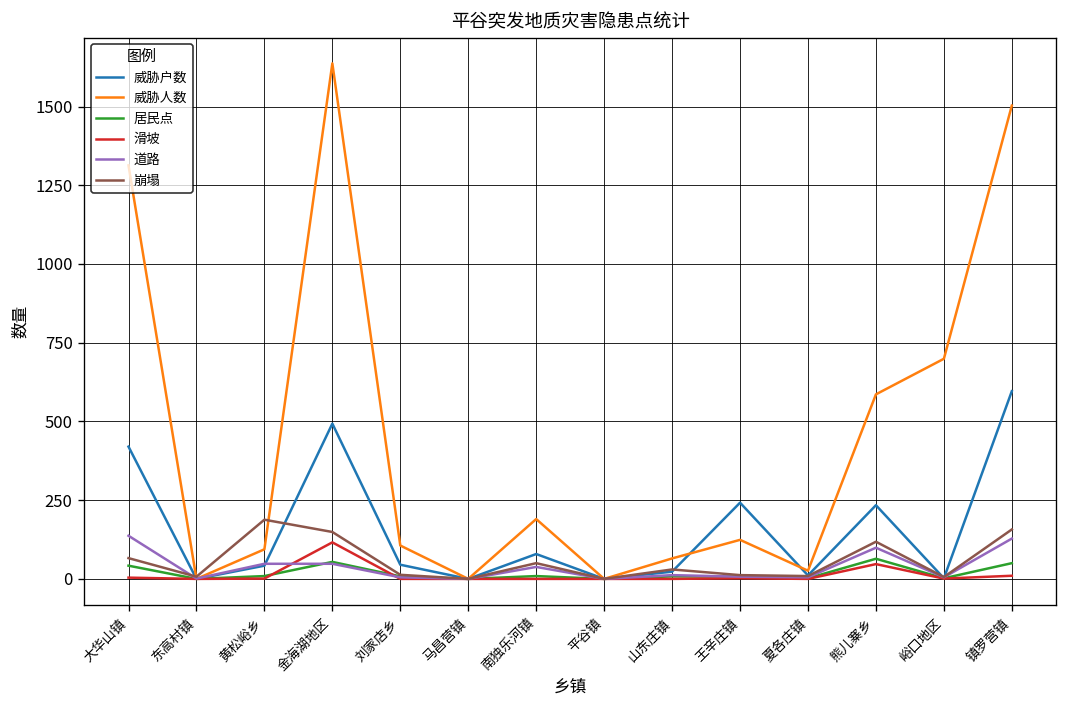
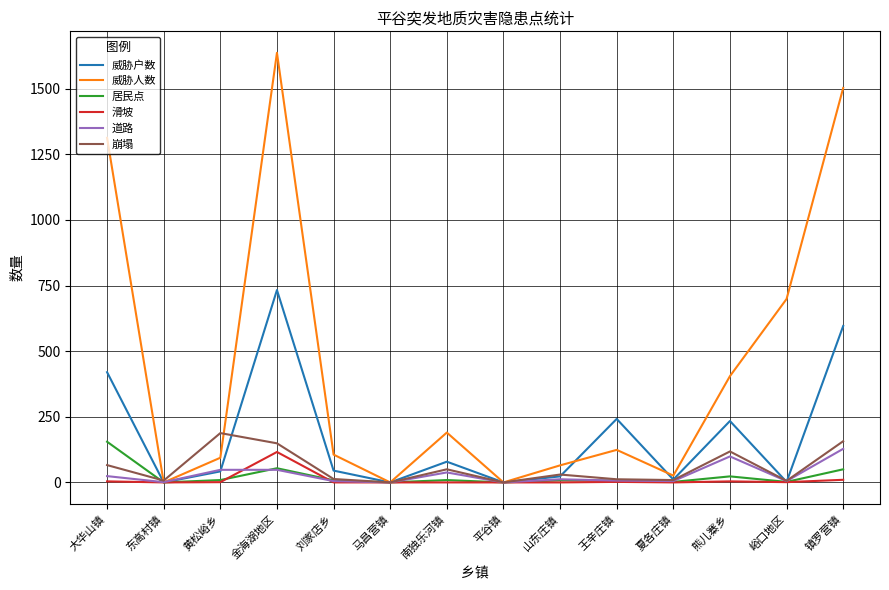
居民点, 大华山镇: 40 -> 160
道路, 大华山镇: 140 -> 20
威胁户数, 金海湖地区: 490 -> 730
威胁人数, 熊儿寨乡: 590 -> 410
居民点, 熊儿寨乡: 60 -> 20
滑坡, 熊儿寨乡: 50 -> 0
